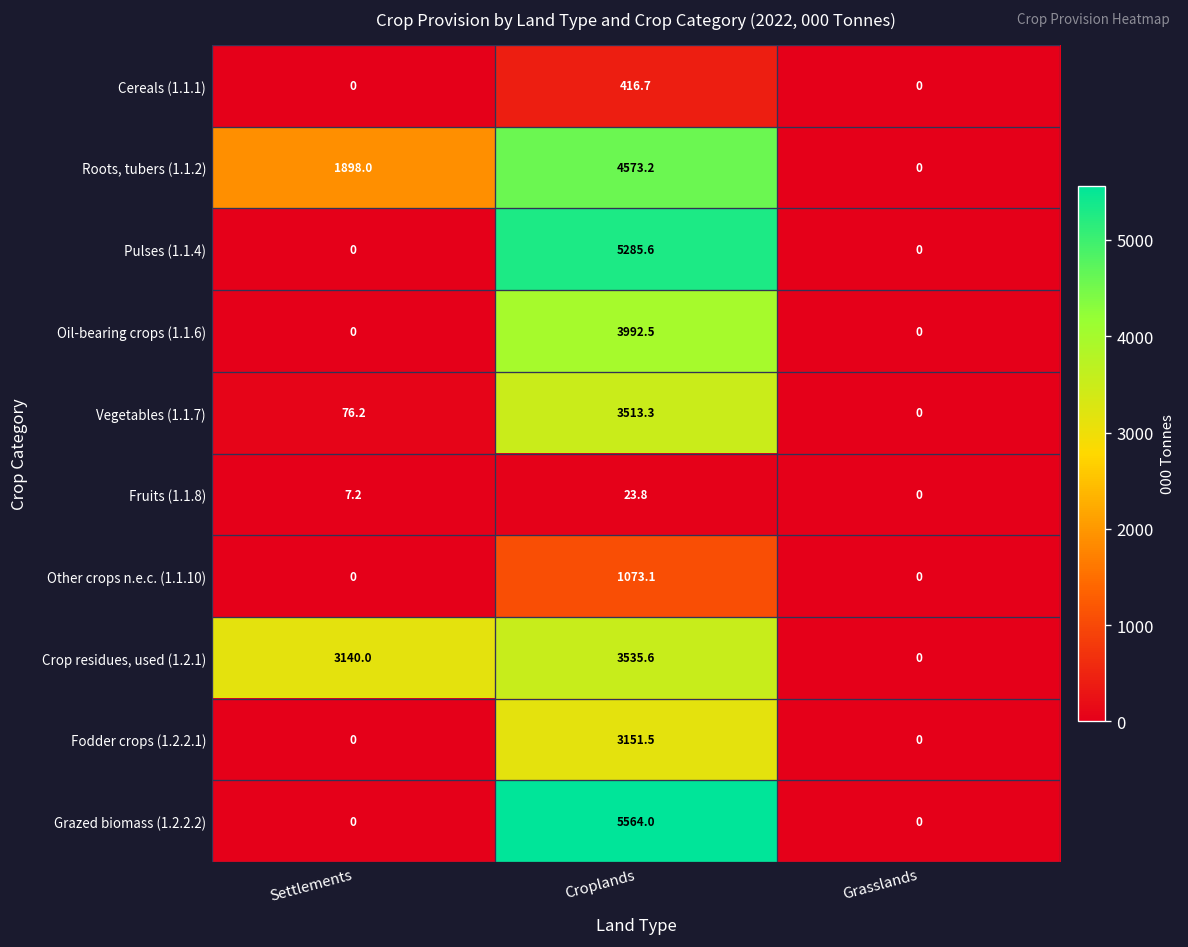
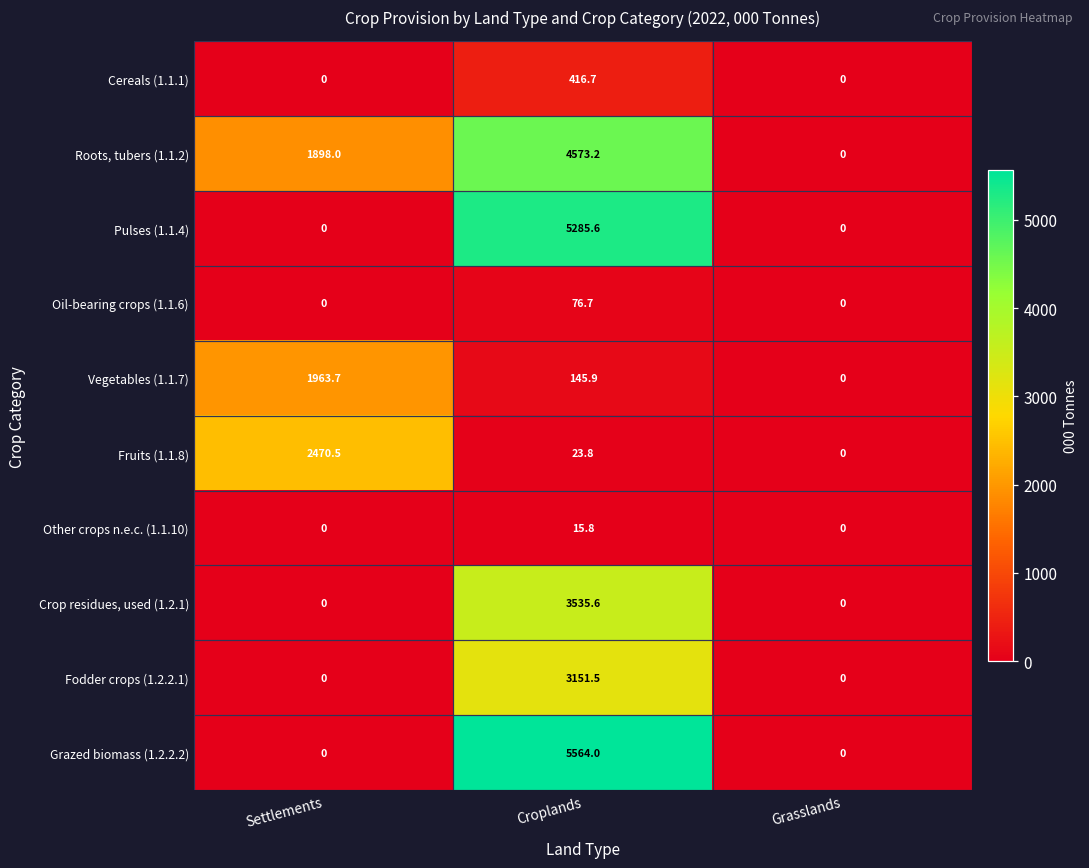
Oil-bearing crops (1.1.6), Croplands: 3992.5 -> 76.7
Vegetables (1.1.7), Settlements: 76.2 -> 1963.7
Vegetables (1.1.7), Croplands: 3513.3 -> 145.9
Fruits (1.1.8), Settlements: 7.2 -> 2470.5
Other crops n.e.c. (1.1.10), Croplands: 1073.1 -> 15.8
Crop residues, used (1.2.1), Settlements: 3140.0 -> 0
